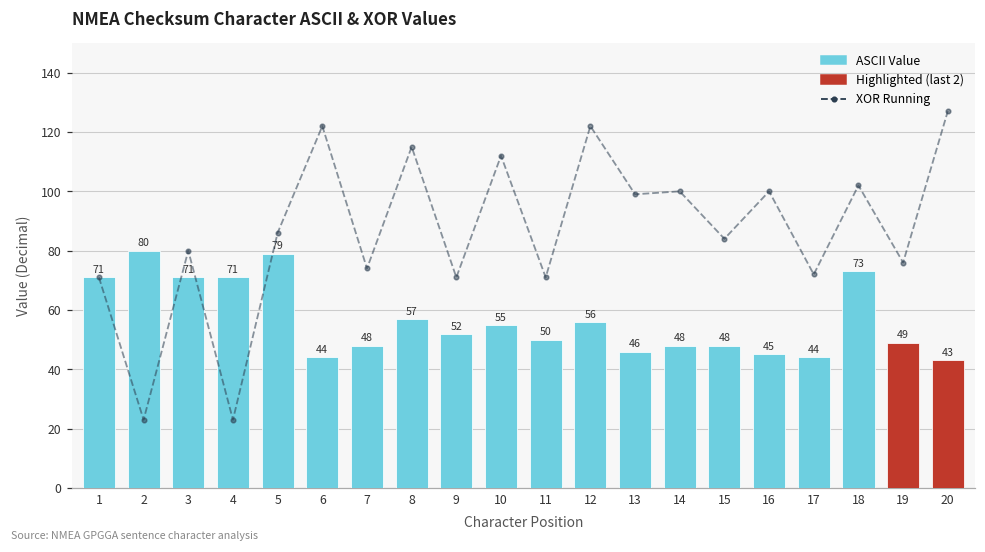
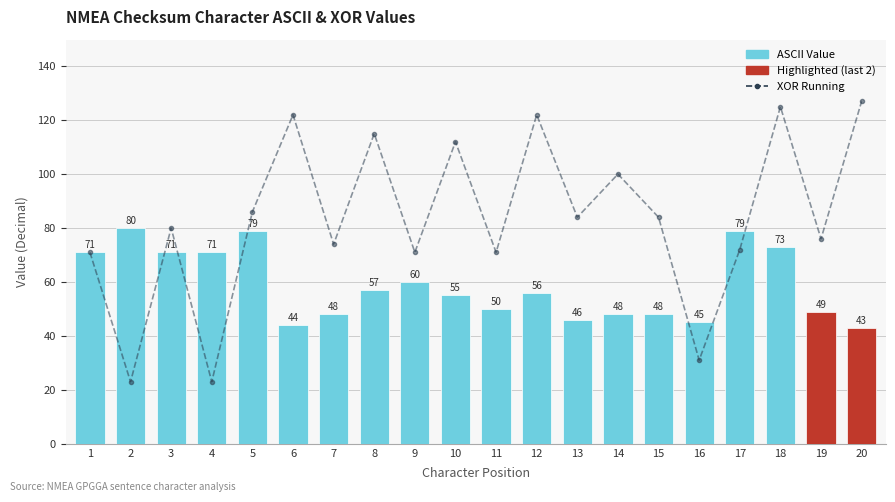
ASCII Value, 9: 52 -> 60
XOR Running, 13: 99 -> 84
XOR Running, 16: 100 -> 31
ASCII Value, 17: 44 -> 79
XOR Running, 18: 102 -> 125
